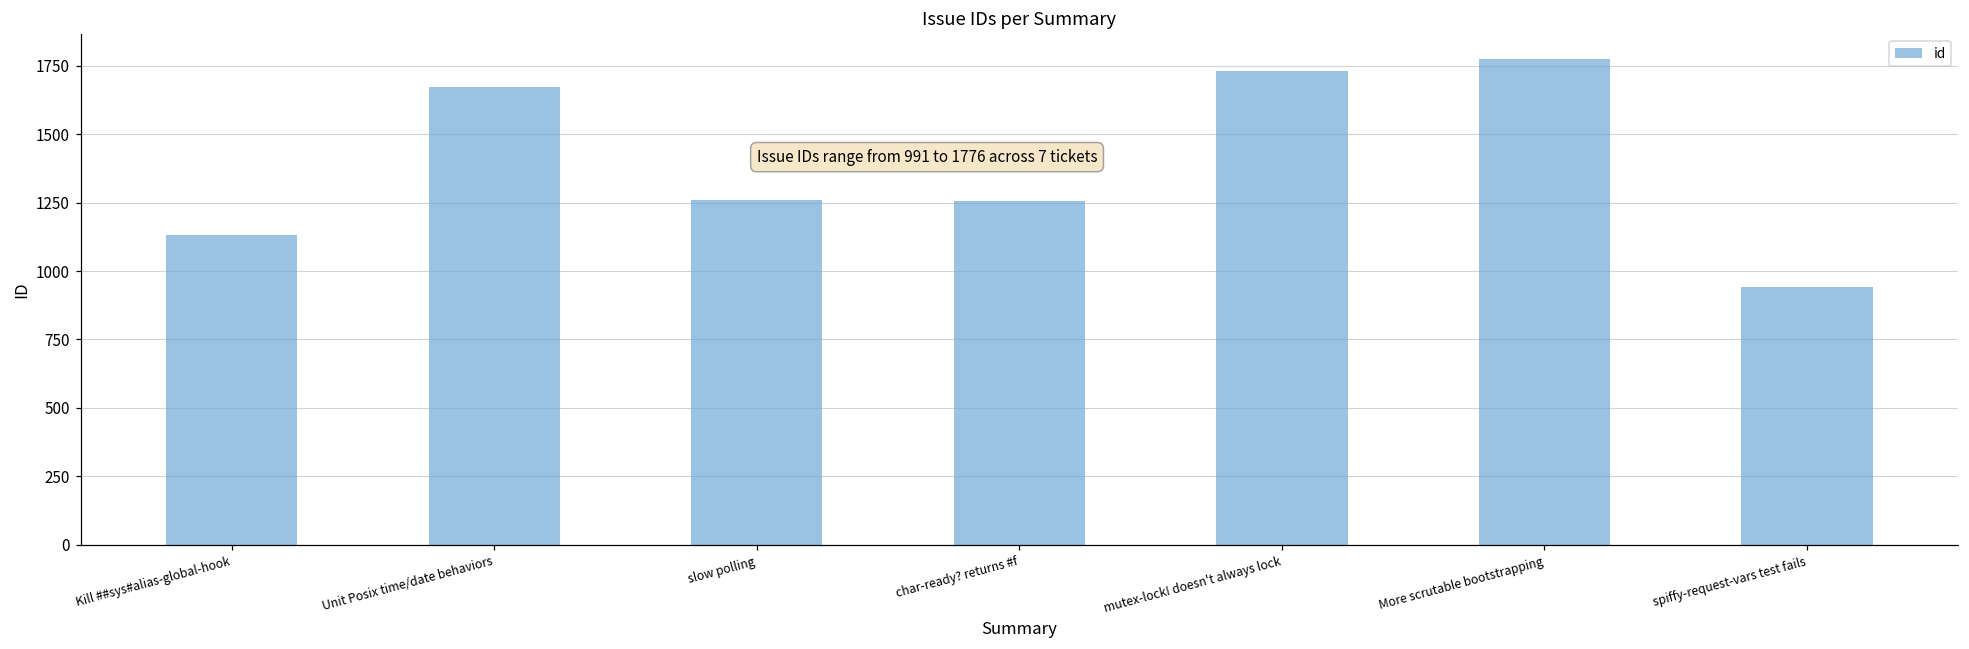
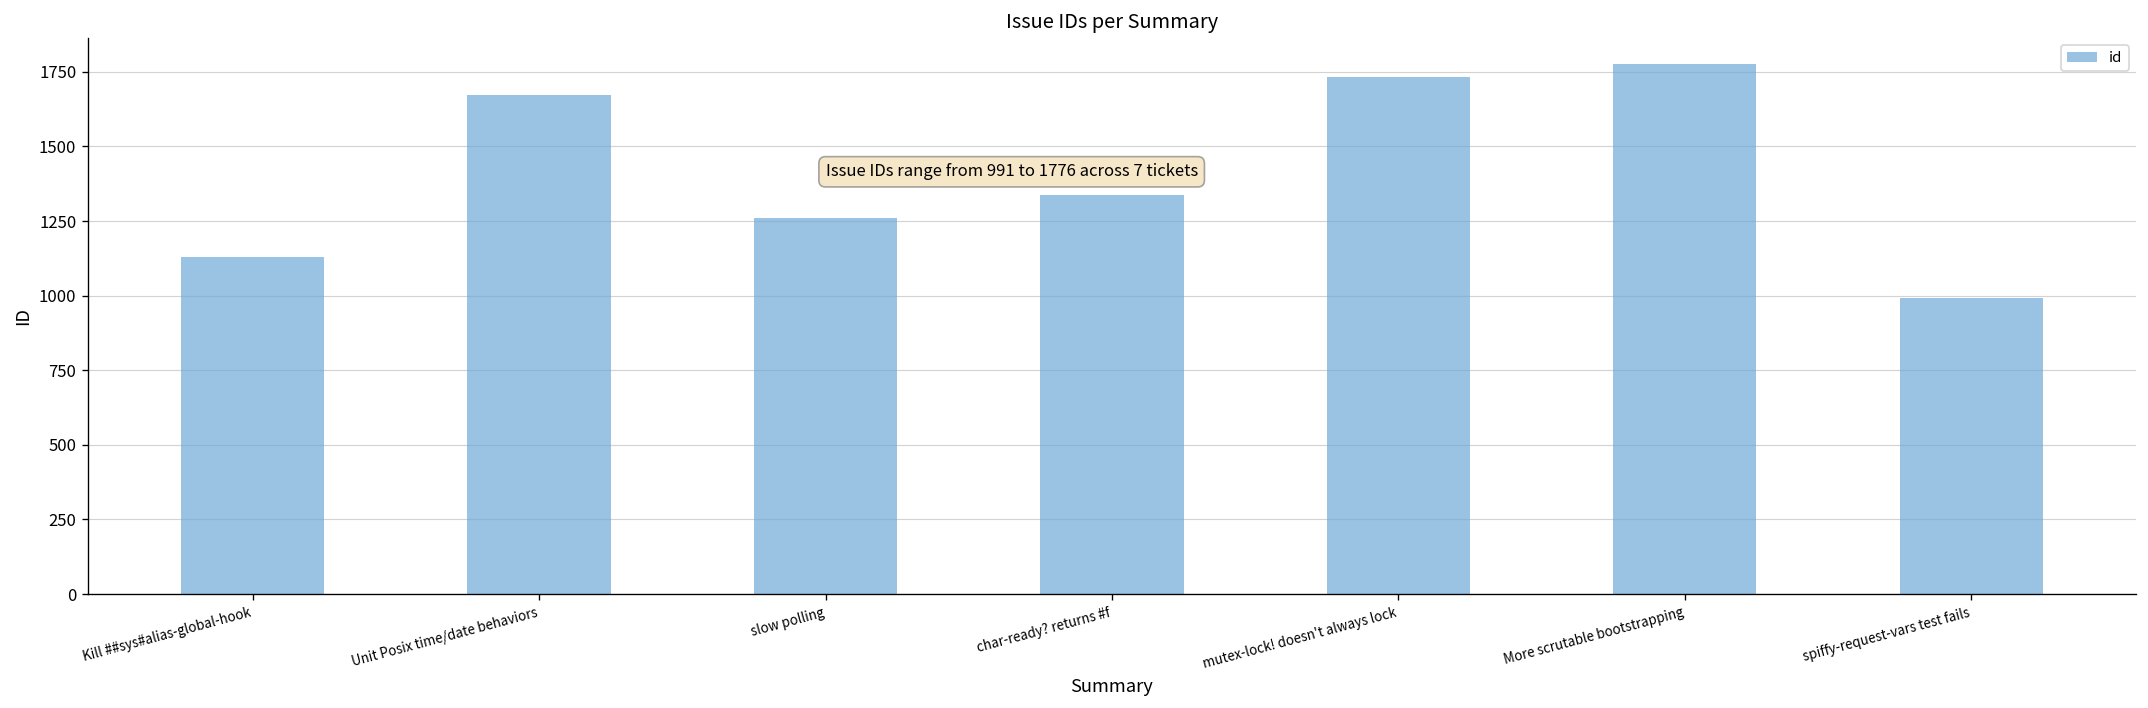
char-ready? returns #f: 1260 -> 1340
spiffy-request-vars test fails: 940 -> 990
